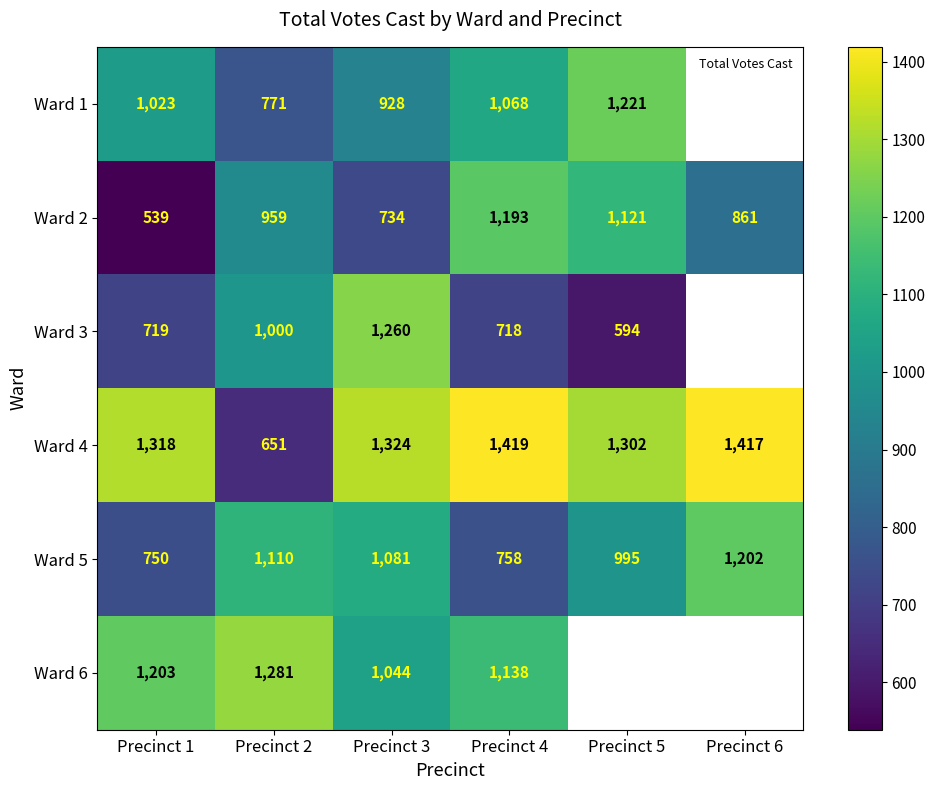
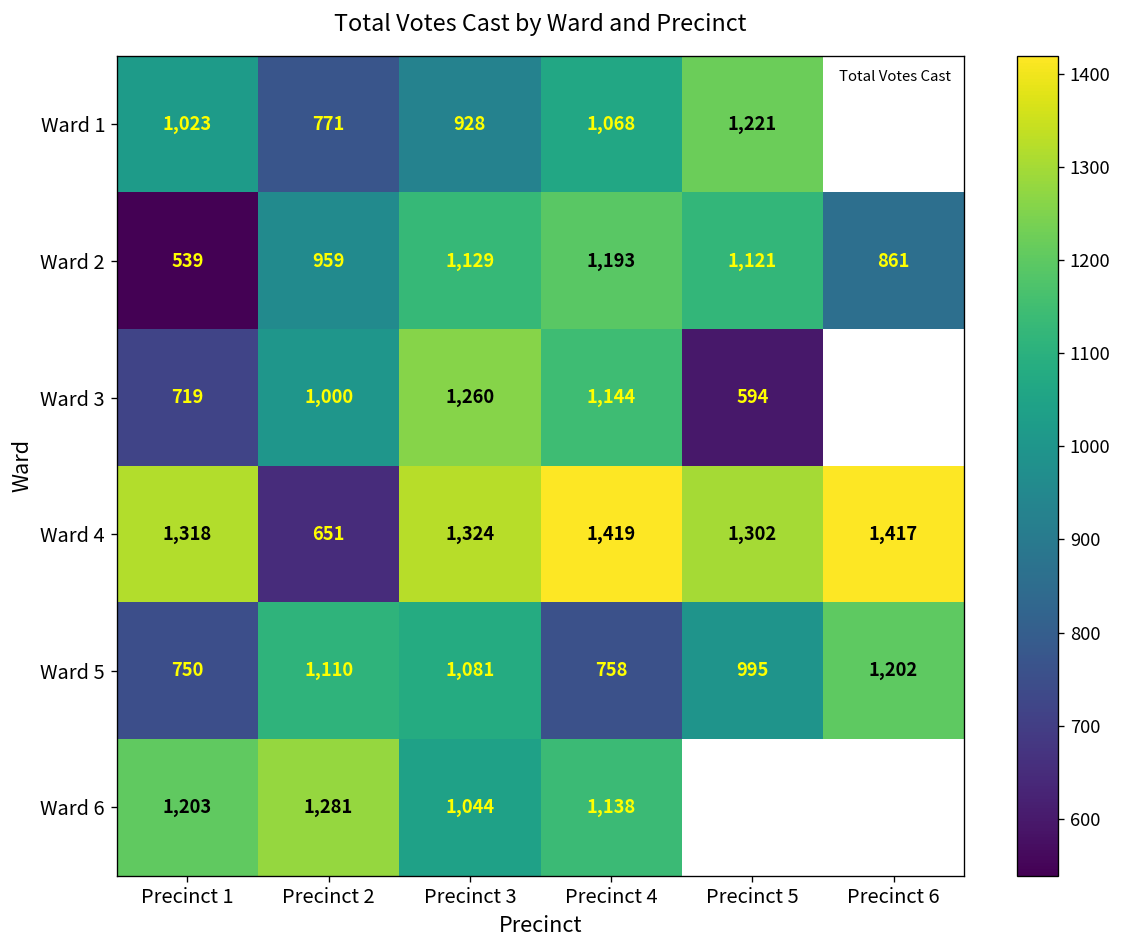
Ward 2, Precinct 3: 734 -> 1,129
Ward 3, Precinct 4: 718 -> 1,144
